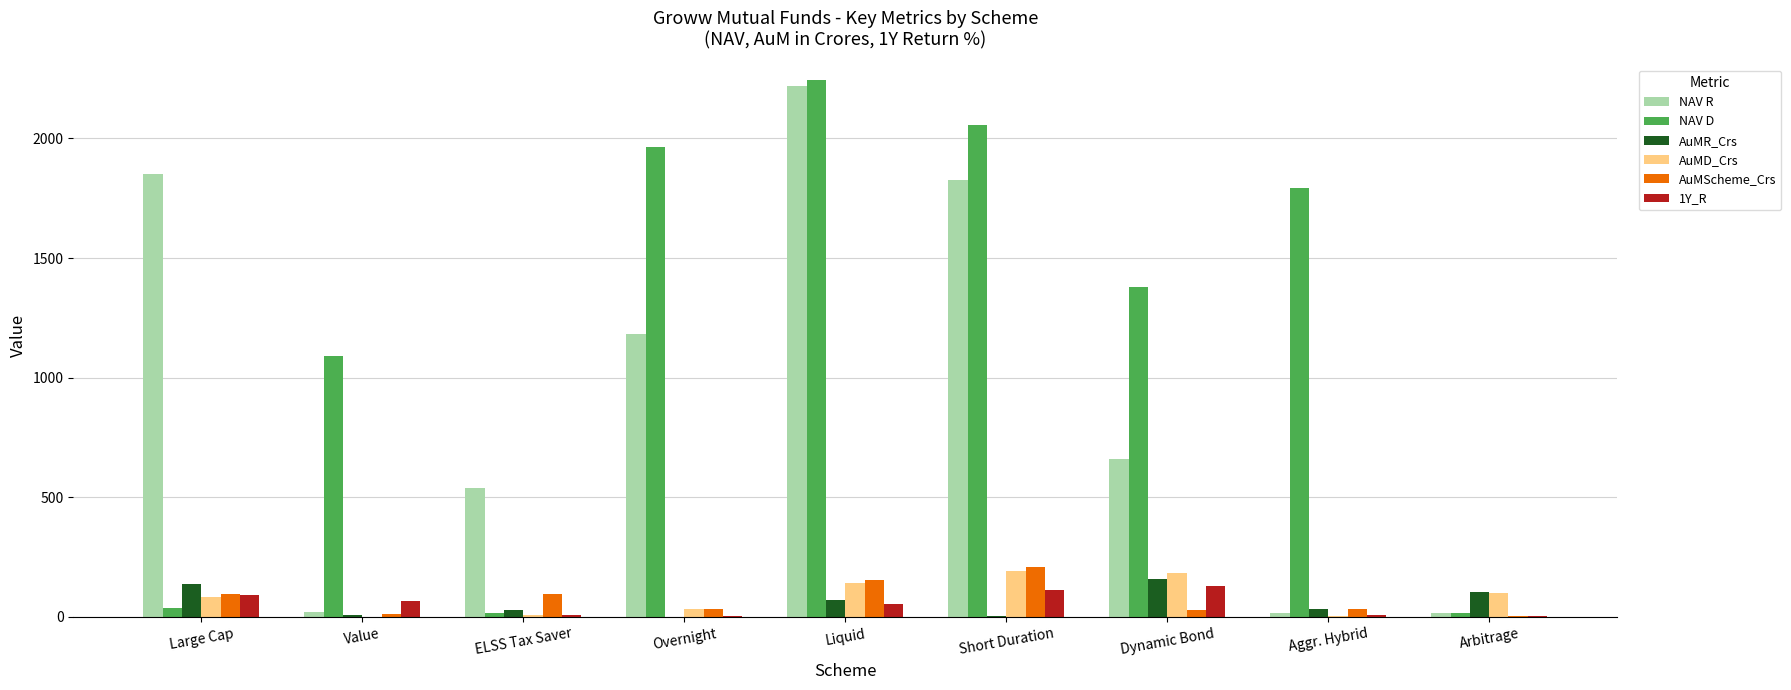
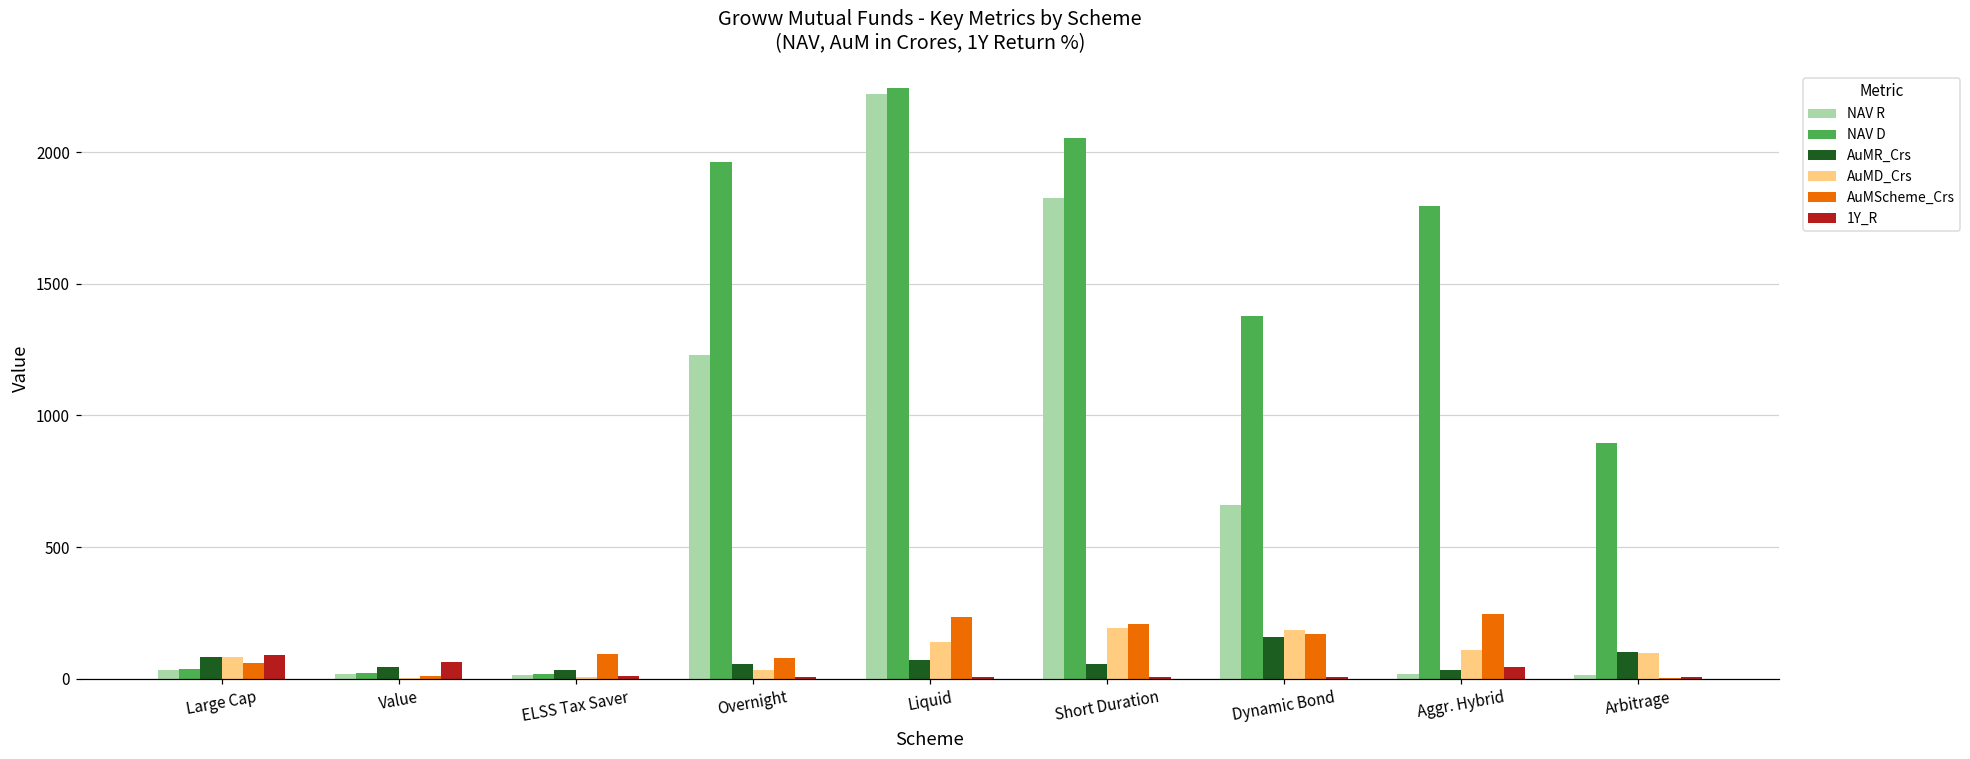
NAV R, Large Cap: 1850 -> 30
AuMR_Crs, Large Cap: 140 -> 80
AuMScheme_Crs, Large Cap: 100 -> 60
NAV D, Value: 1090 -> 20
AuMR_Crs, Value: 10 -> 40
NAV R, ELSS Tax Saver: 540 -> 10
NAV R, Overnight: 1180 -> 1230
AuMR_Crs, Overnight: 0 -> 60
AuMScheme_Crs, Overnight: 30 -> 80
AuMScheme_Crs, Liquid: 150 -> 230
1Y_R, Liquid: 50 -> 10
AuMR_Crs, Short Duration: 0 -> 50
1Y_R, Short Duration: 110 -> 0
AuMScheme_Crs, Dynamic Bond: 30 -> 170
1Y_R, Dynamic Bond: 130 -> 0
AuMD_Crs, Aggr. Hybrid: 0 -> 110
AuMScheme_Crs, Aggr. Hybrid: 30 -> 250
1Y_R, Aggr. Hybrid: 10 -> 40
NAV D, Arbitrage: 20 -> 900
